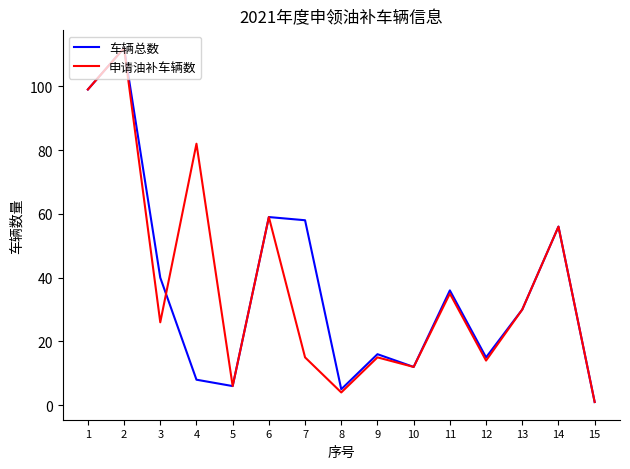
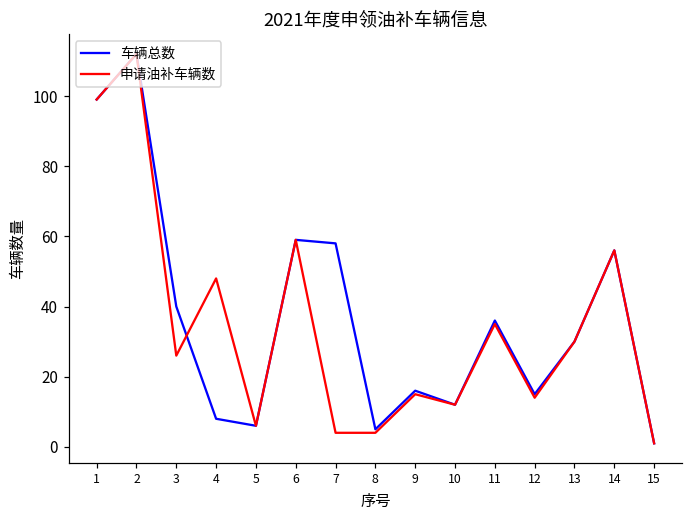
申请油补车辆数, 4: 82 -> 48
申请油补车辆数, 7: 15 -> 4
